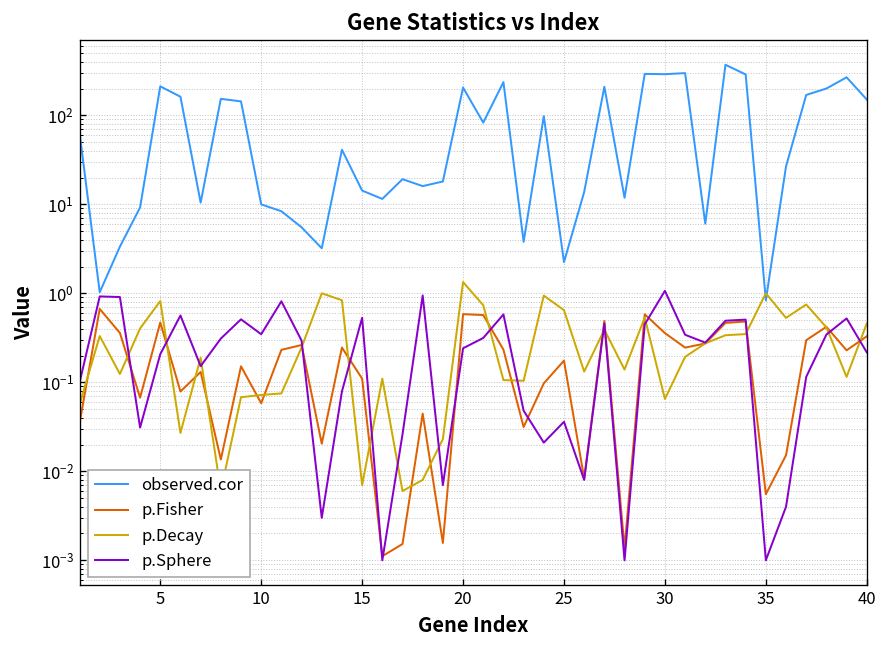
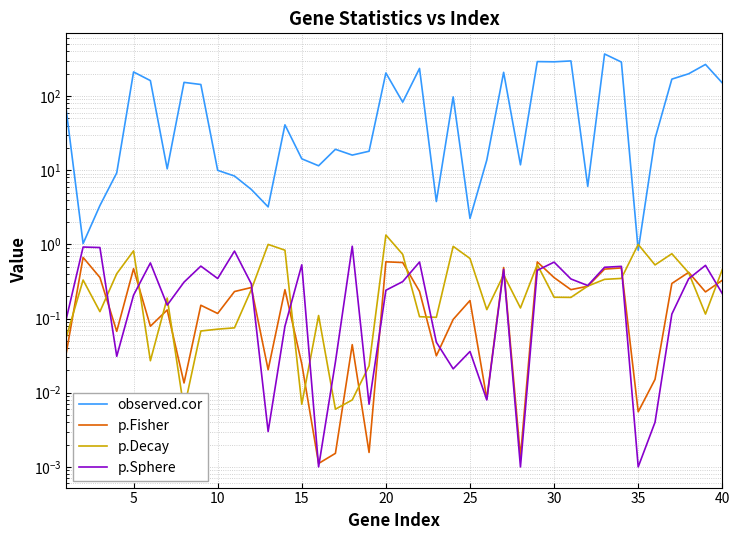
p.Fisher, 10: 0.06 -> 0.12
p.Fisher, 15: 0.11 -> 0.025
p.Decay, 30: 0.07 -> 0.19
p.Sphere, 30: 1.1 -> 0.6
